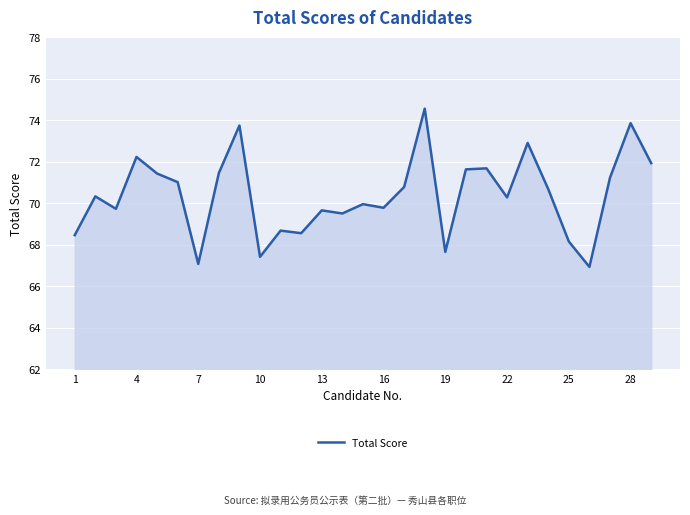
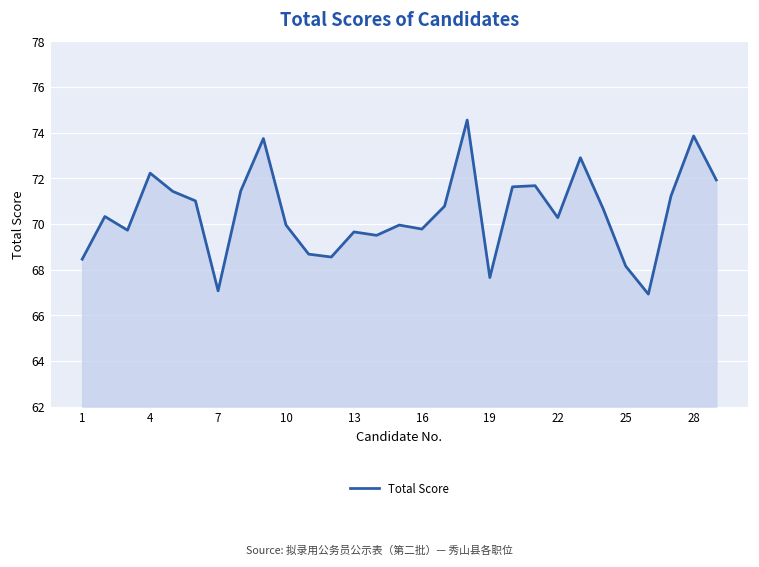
10: 67.4 -> 70.0
